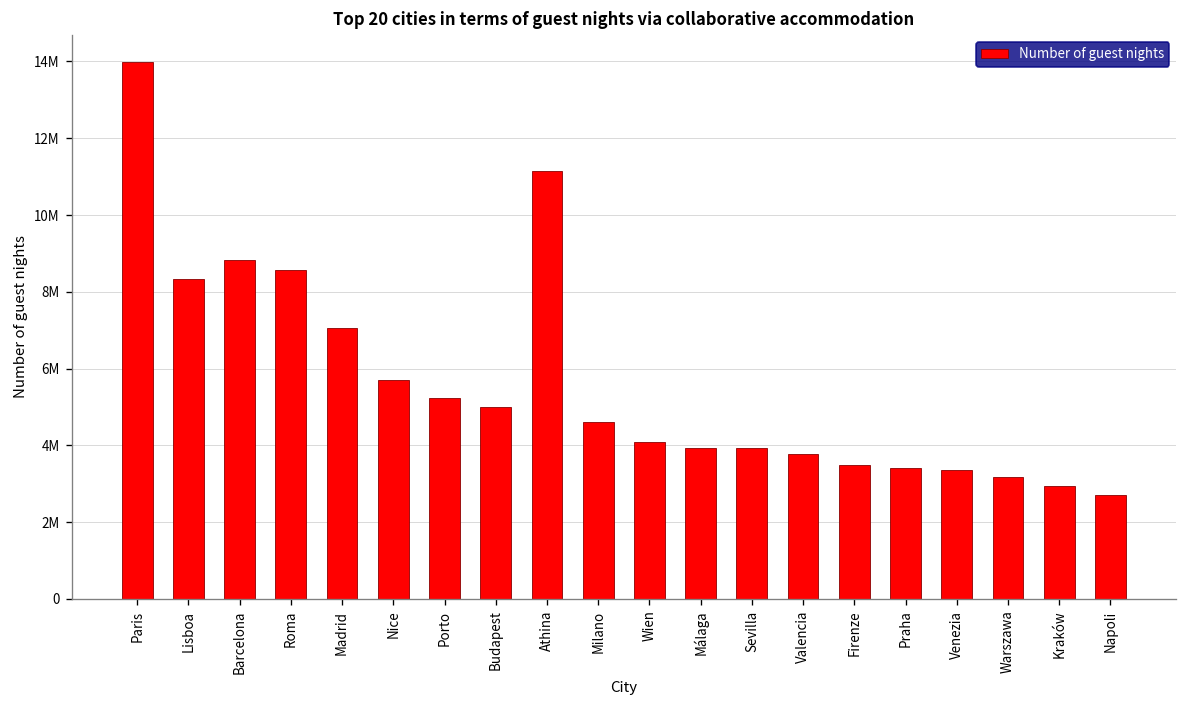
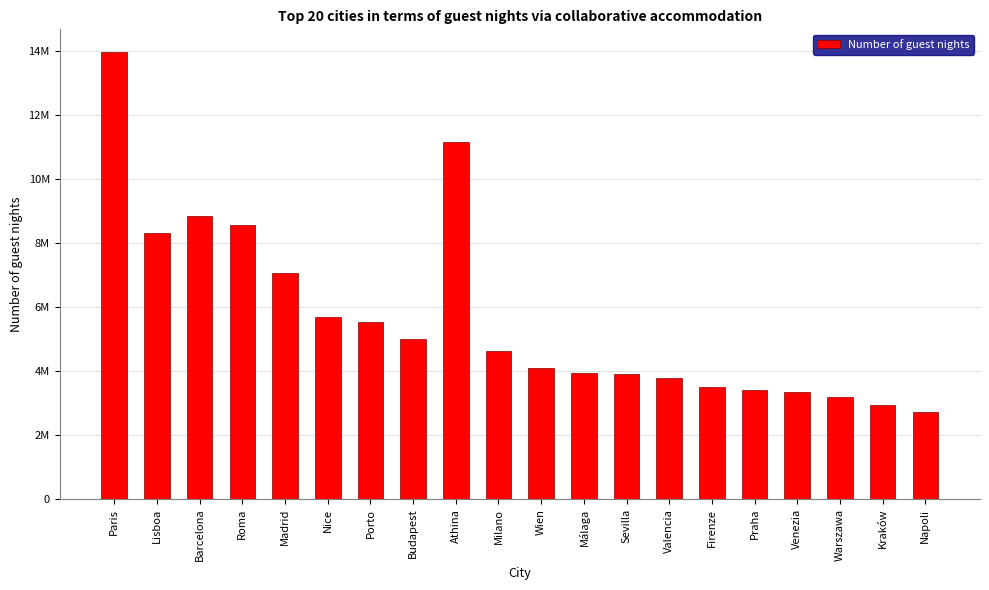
Porto: 5200000 -> 5500000
